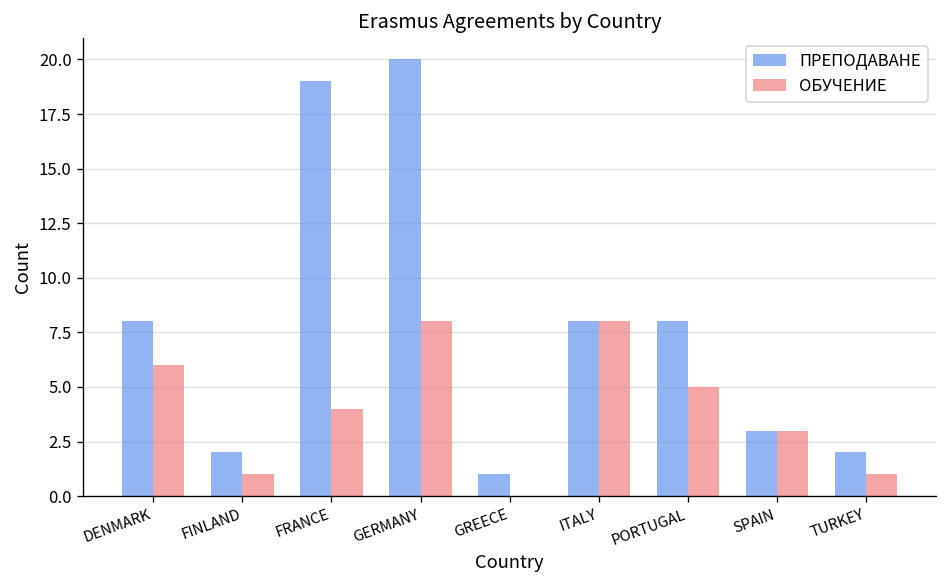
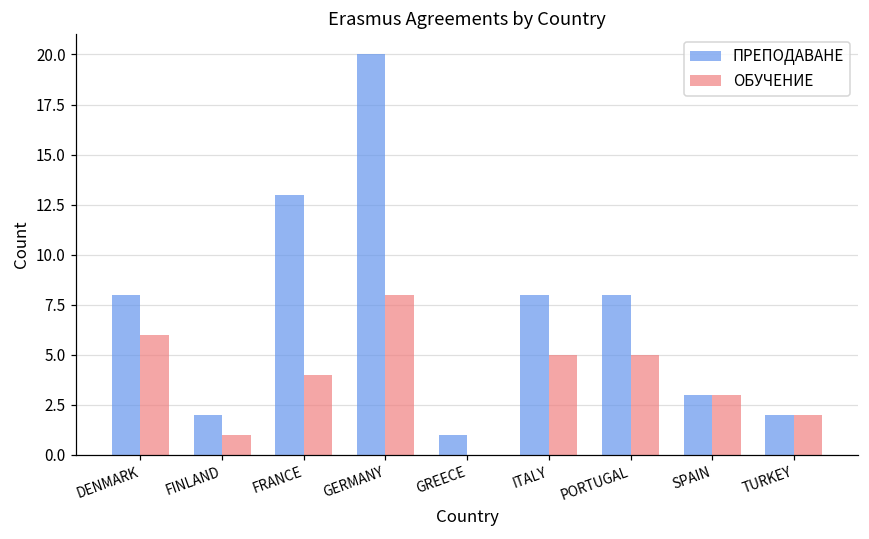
ПРЕПОДАВАНЕ, FRANCE: 19 -> 13
ОБУЧЕНИЕ, ITALY: 8 -> 5
ОБУЧЕНИЕ, TURKEY: 1 -> 2
